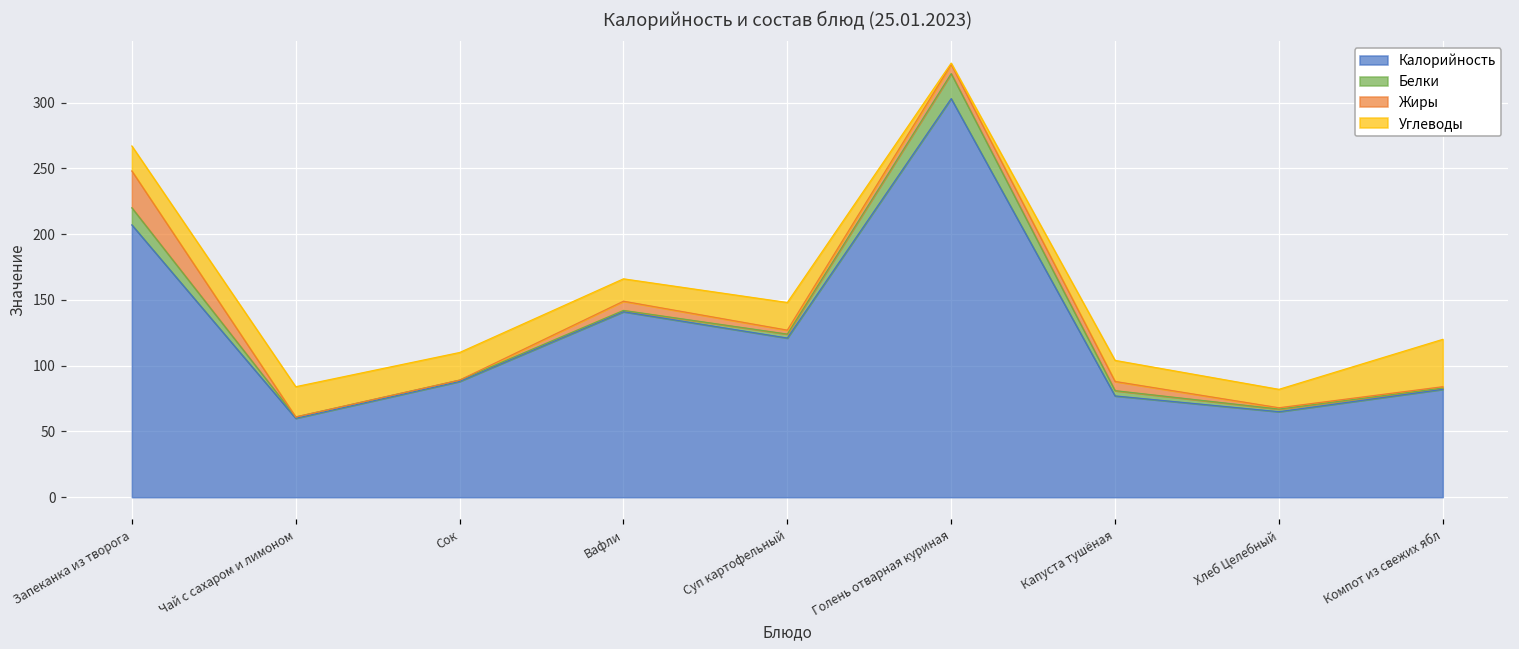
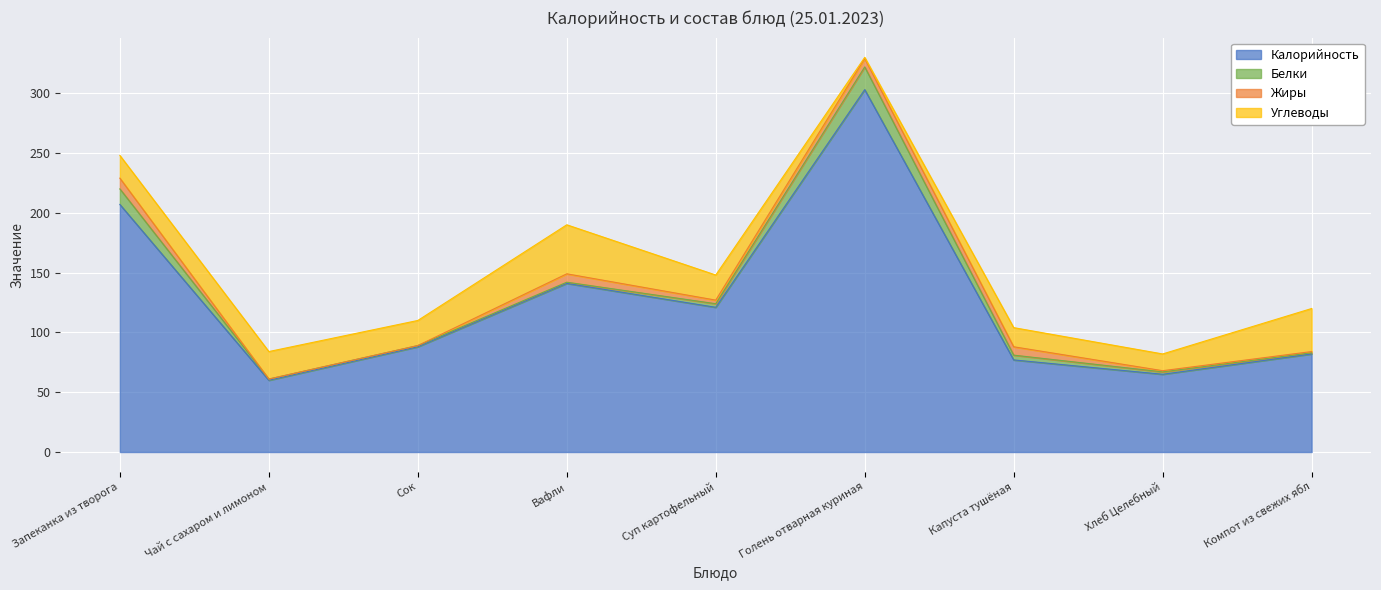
Жиры, Запеканка из творога: 28 -> 9
Углеводы, Вафли: 17 -> 41
